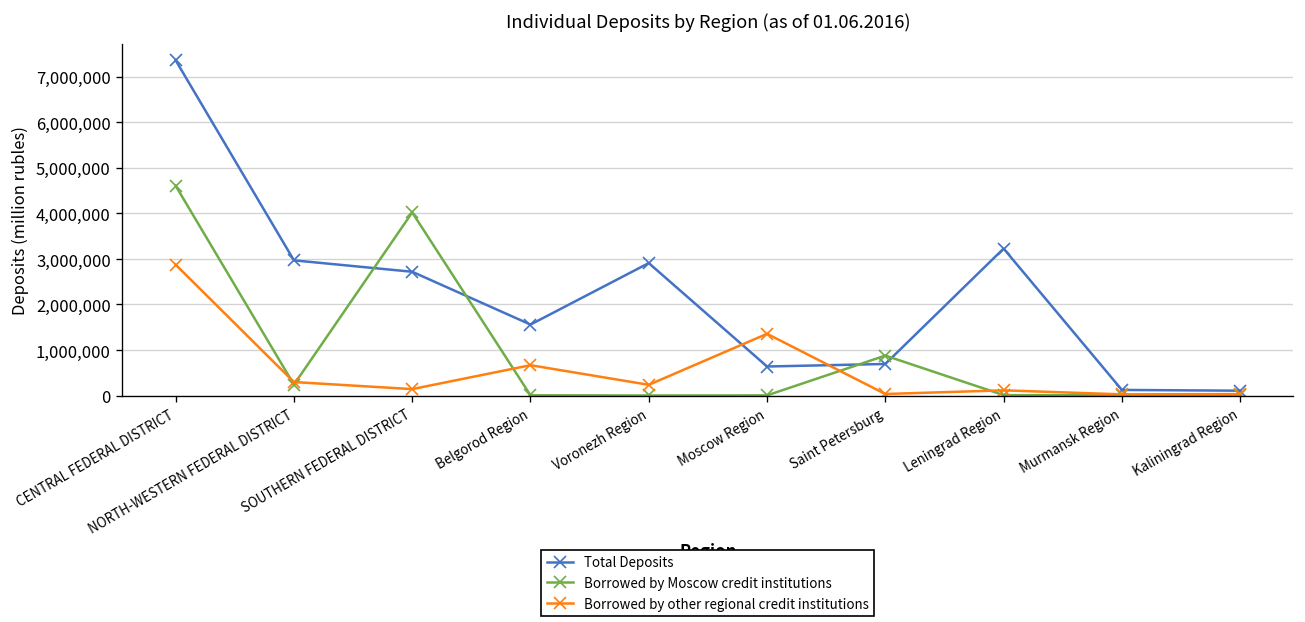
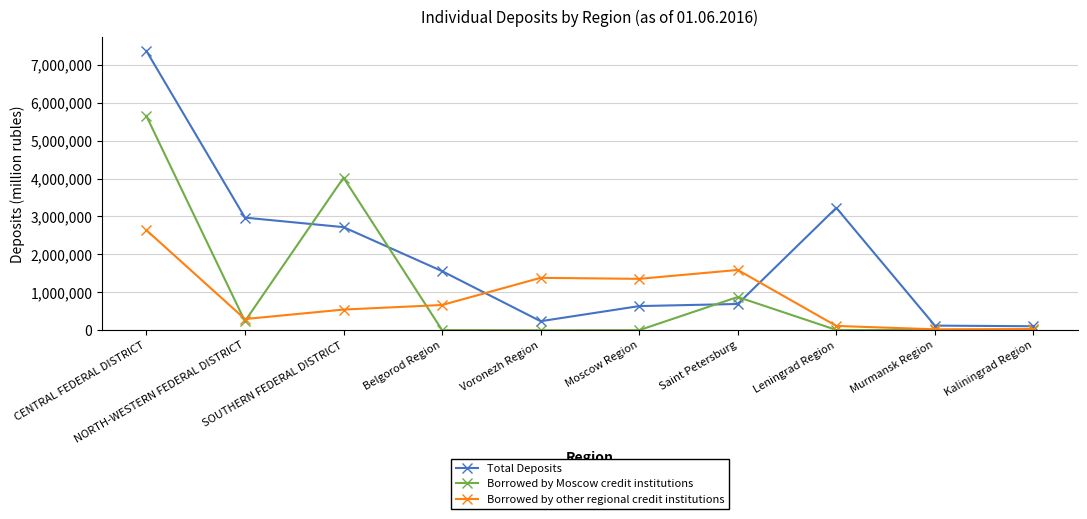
Borrowed by Moscow credit institutions, CENTRAL FEDERAL DISTRICT: 4,600,000 -> 5,600,000
Borrowed by other regional credit institutions, CENTRAL FEDERAL DISTRICT: 2,900,000 -> 2,600,000
Borrowed by other regional credit institutions, SOUTHERN FEDERAL DISTRICT: 100,000 -> 500,000
Total Deposits, Voronezh Region: 2,900,000 -> 200,000
Borrowed by other regional credit institutions, Voronezh Region: 200,000 -> 1,400,000
Borrowed by other regional credit institutions, Saint Petersburg: 0 -> 1,600,000
